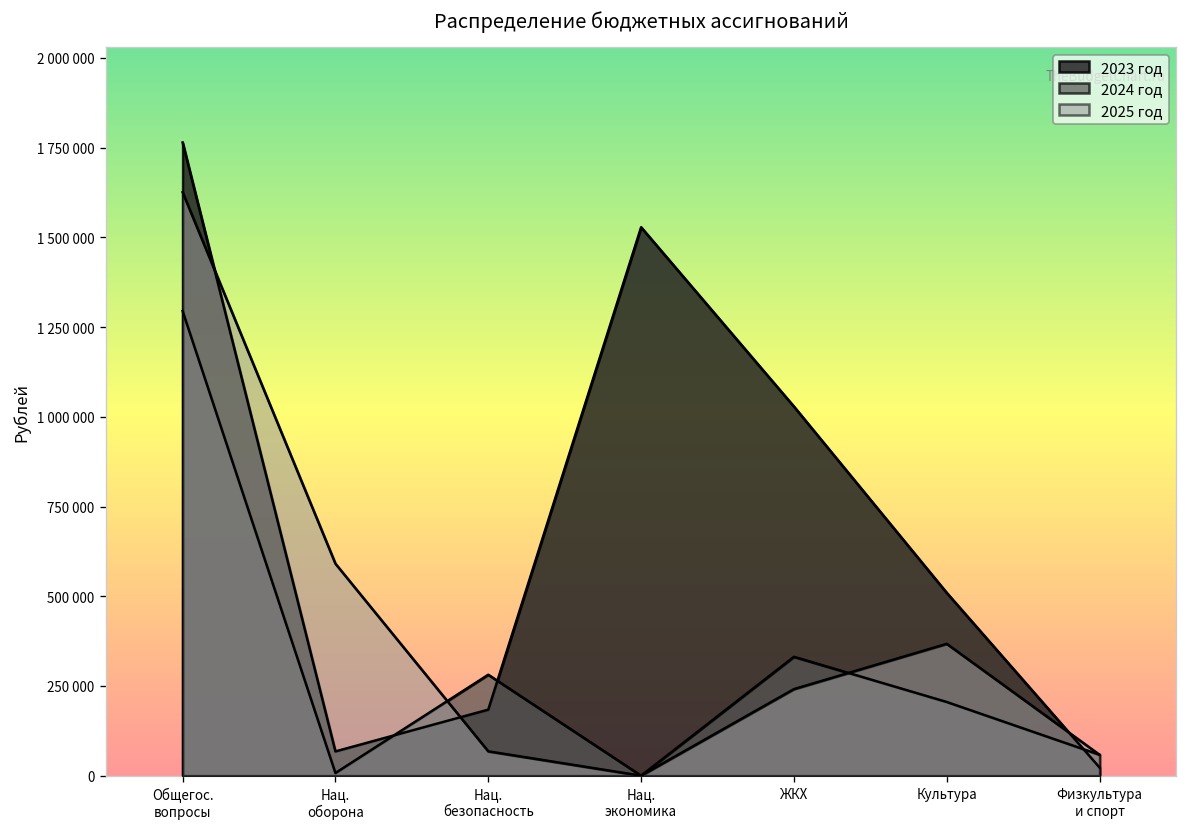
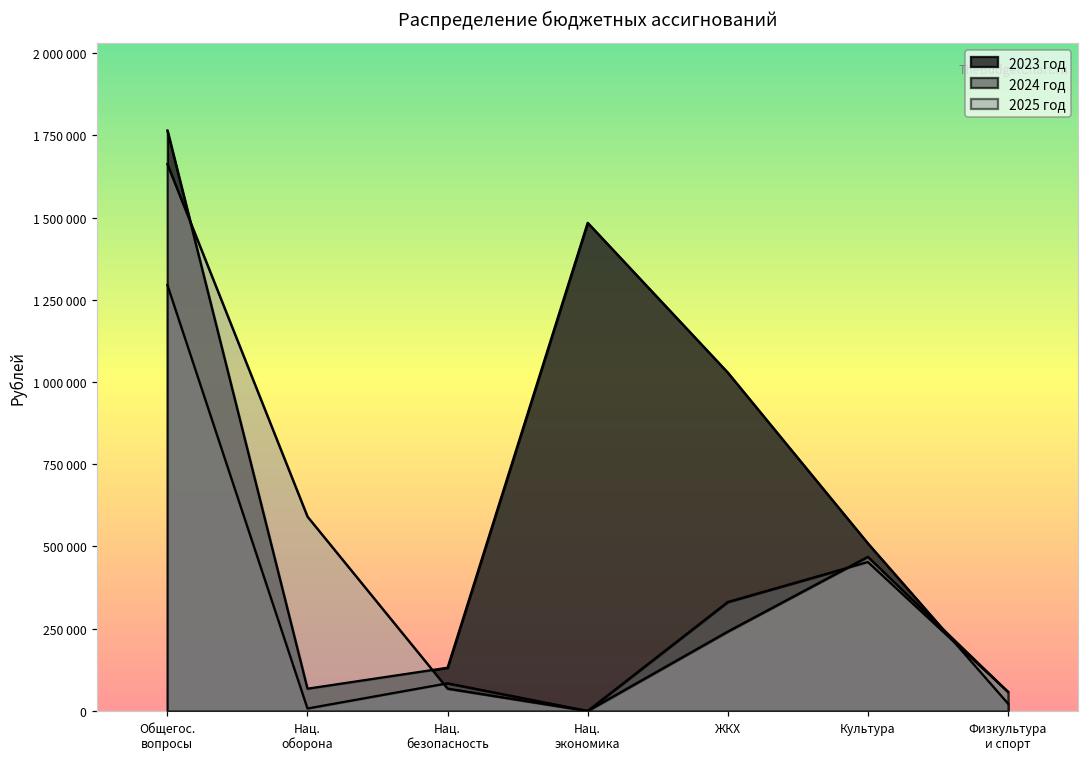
2025 год, Общегос. вопросы: 1630000 -> 1660000
2023 год, Нац. безопасность: 180000 -> 130000
2024 год, Нац. безопасность: 280000 -> 80000
2023 год, Нац. экономика: 1530000 -> 1480000
2024 год, Культура: 210000 -> 450000
2025 год, Культура: 370000 -> 470000
